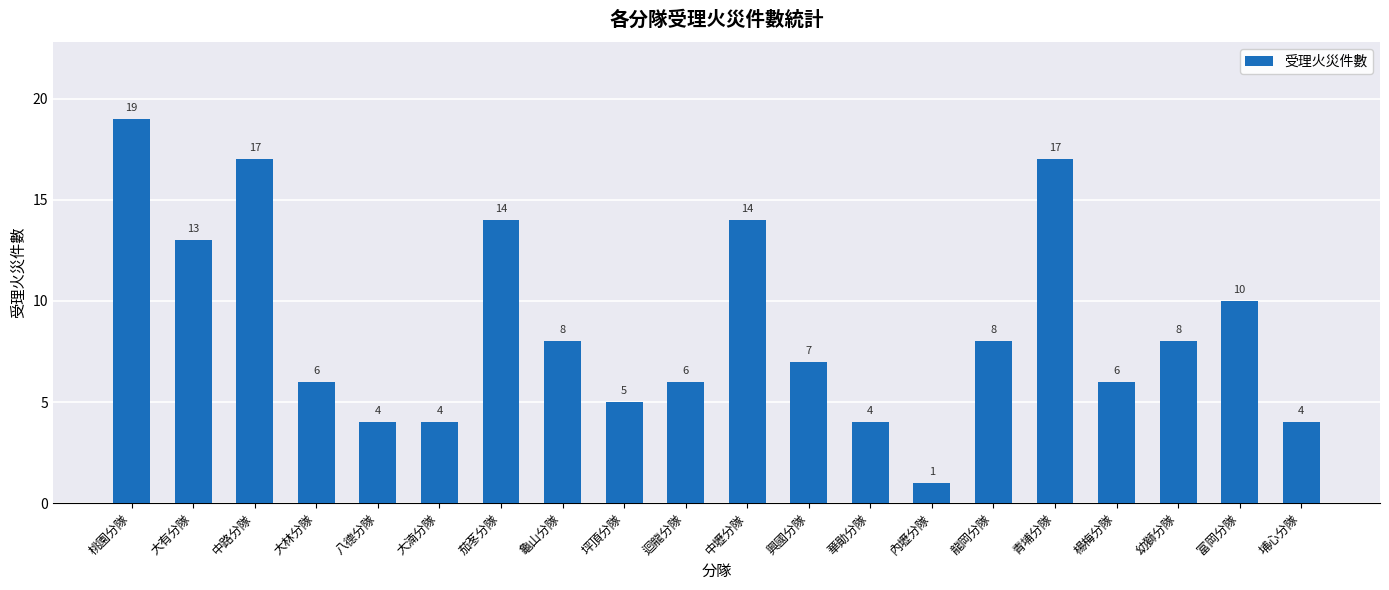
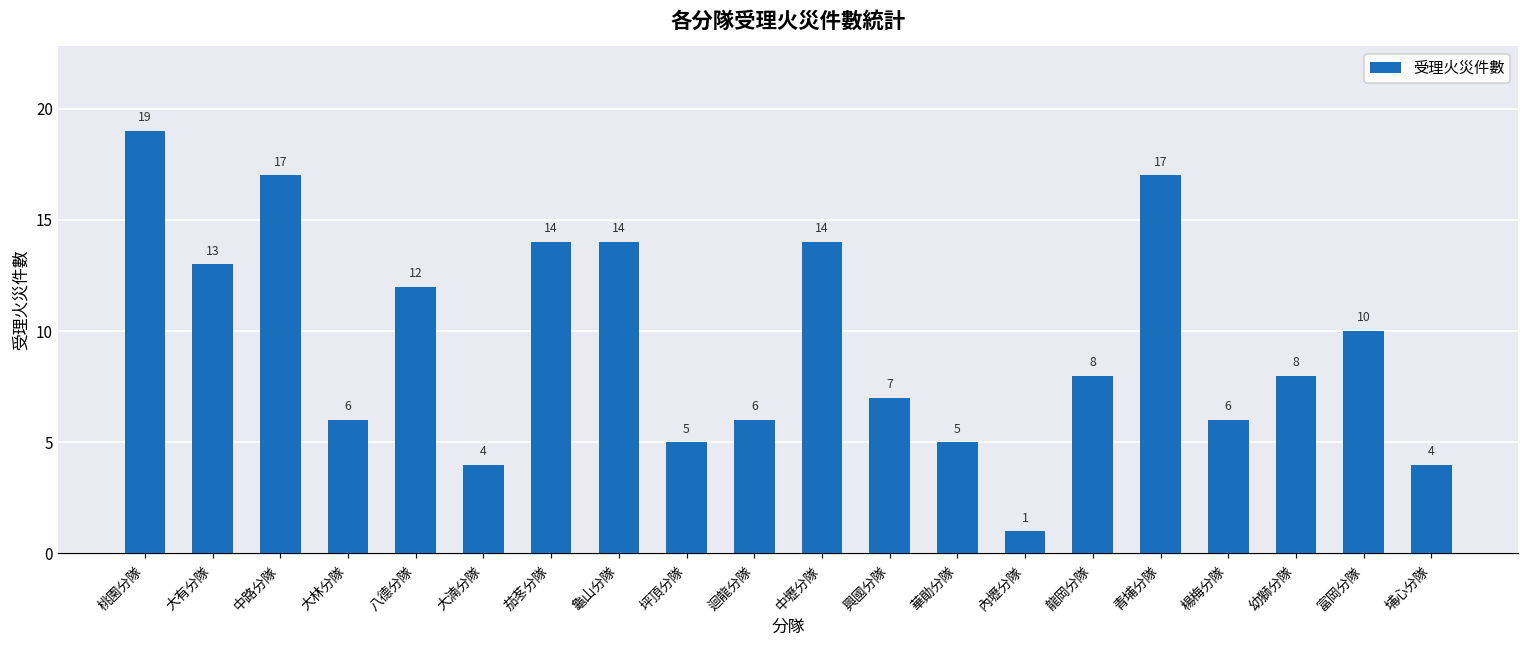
八德分隊: 4 -> 12
龜山分隊: 8 -> 14
華勛分隊: 4 -> 5
